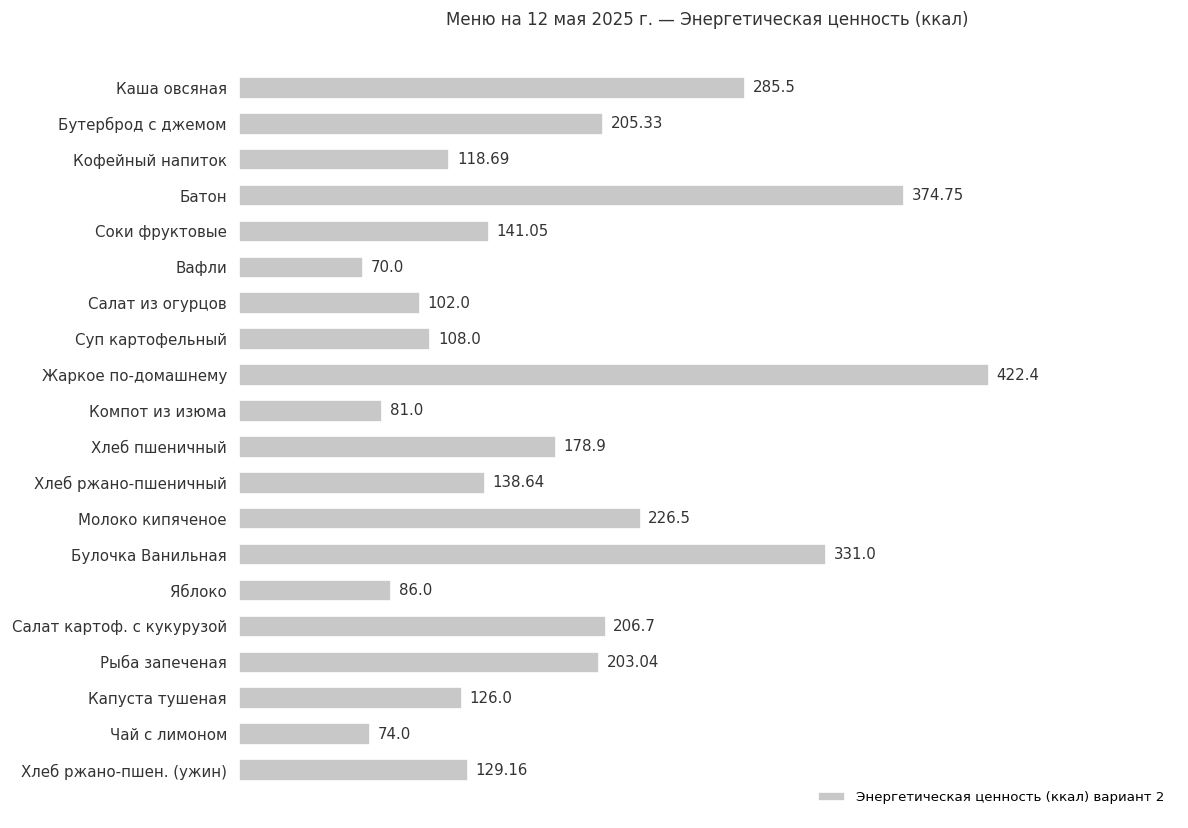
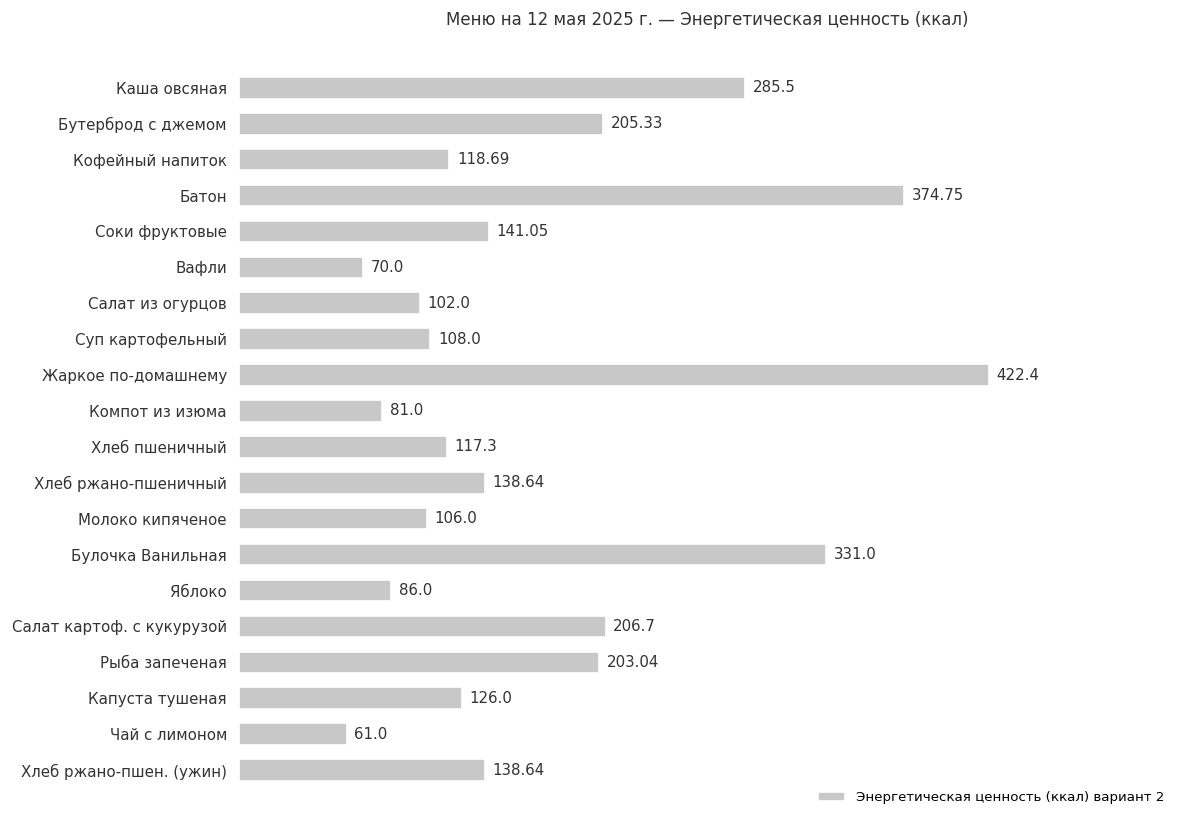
Хлеб пшеничный: 178.9 -> 117.3
Молоко кипяченое: 226.5 -> 106.0
Чай с лимоном: 74.0 -> 61.0
Хлеб ржано-пшен. (ужин): 129.16 -> 138.64
